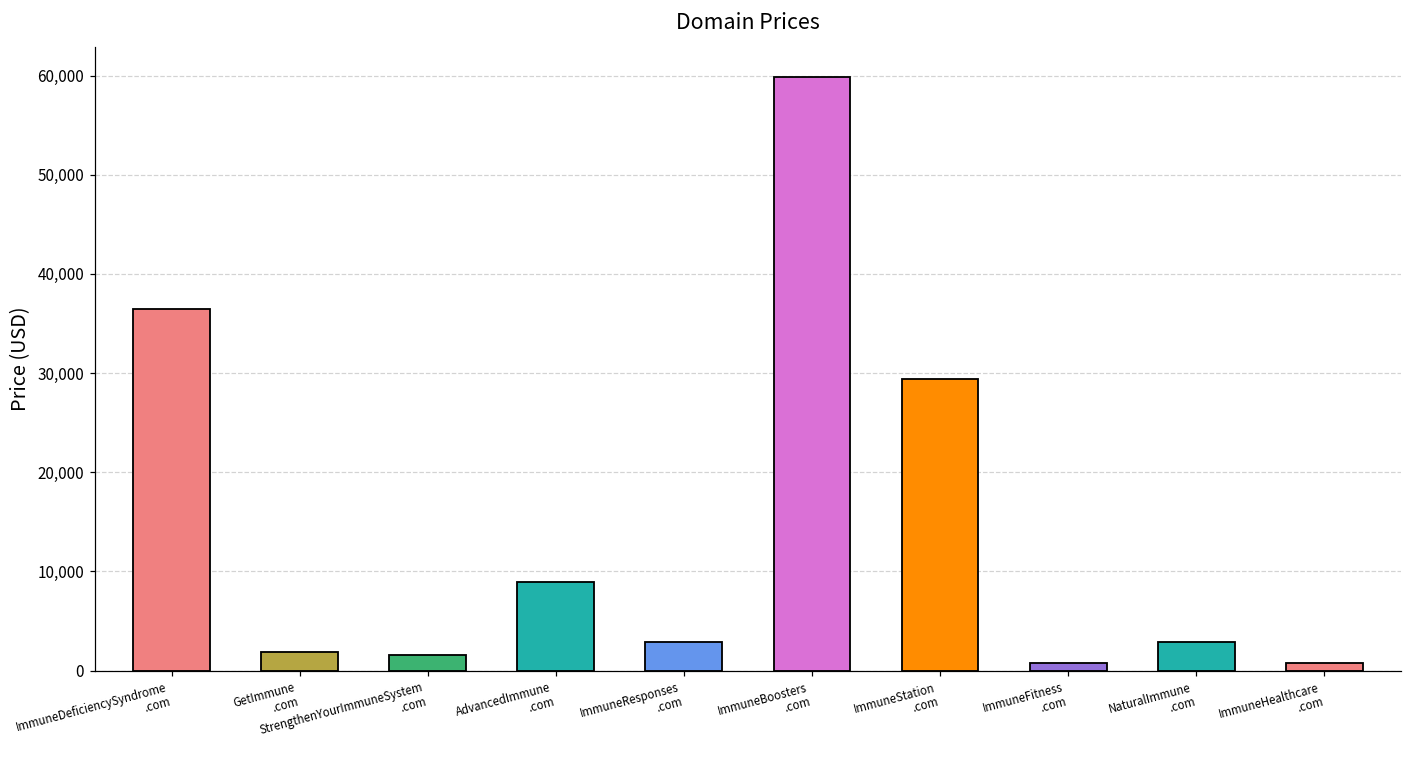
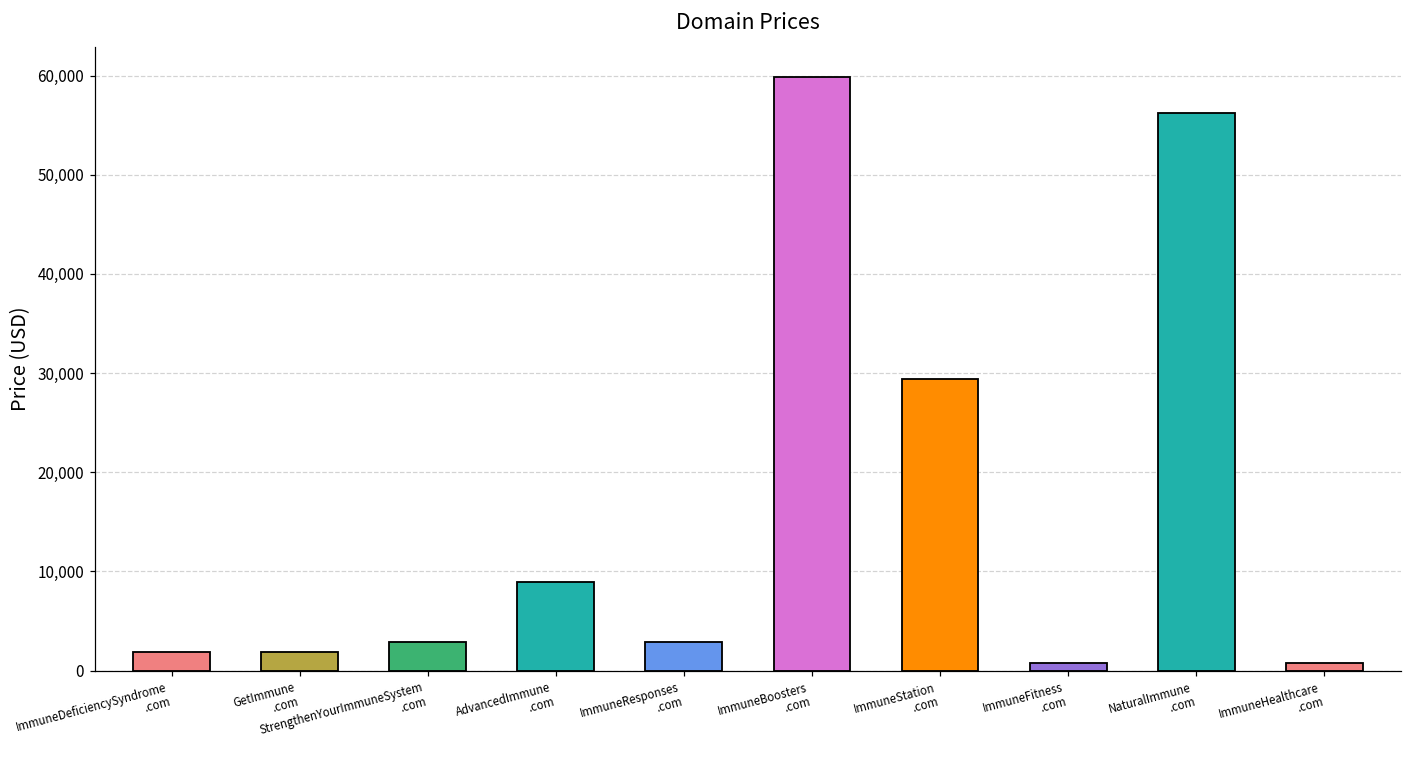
ImmuneDeficiencySyndrome .com: 36,000 -> 2,000
StrengthenYourImmuneSystem .com: 2,000 -> 3,000
NaturalImmune .com: 3,000 -> 56,000
